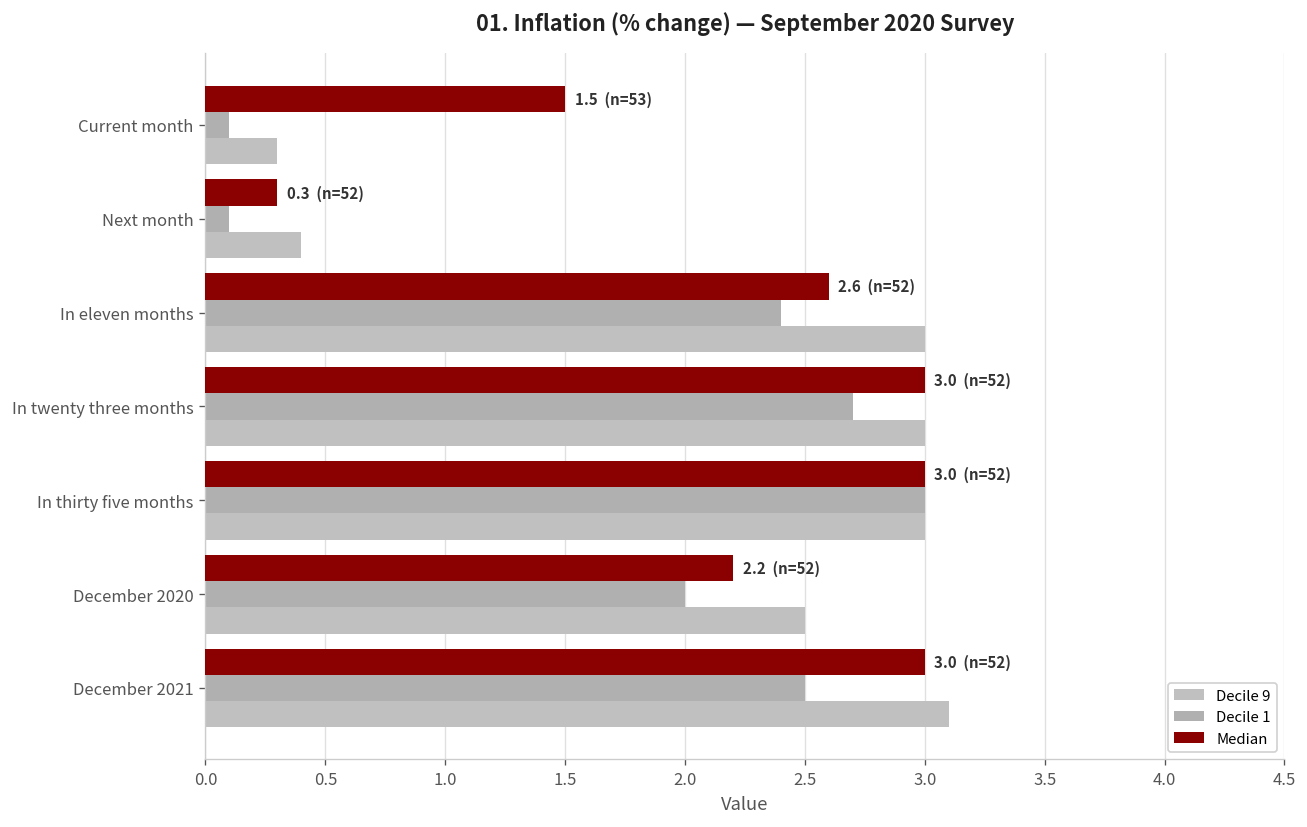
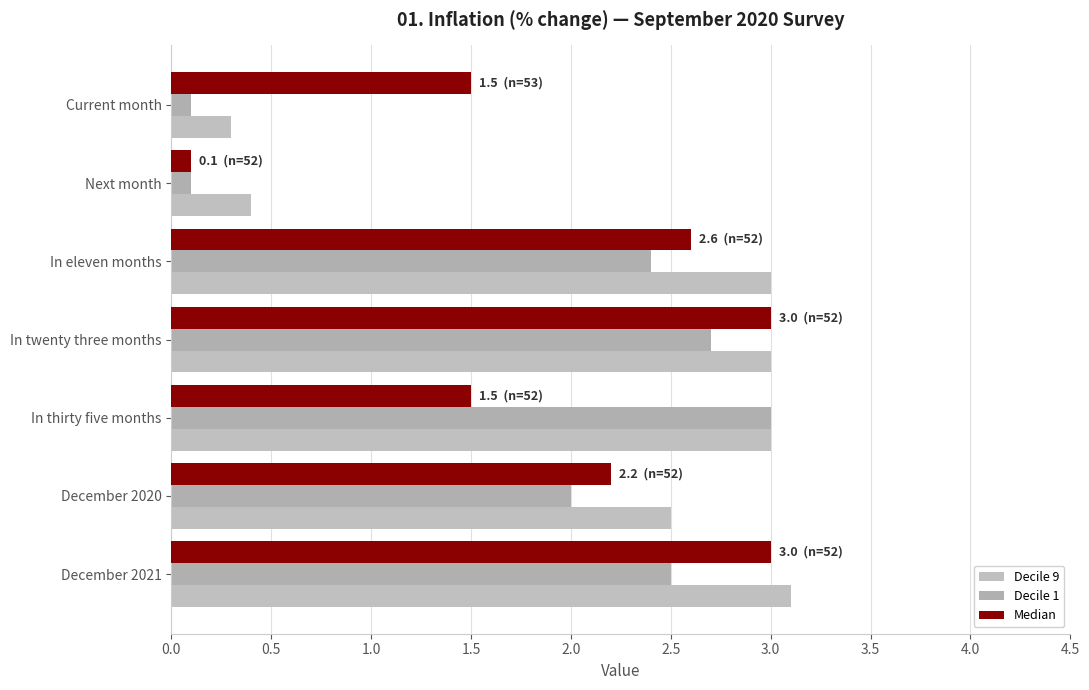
Median, Next month: 0.3 -> 0.1
Median, In thirty five months: 3.0 -> 1.5
